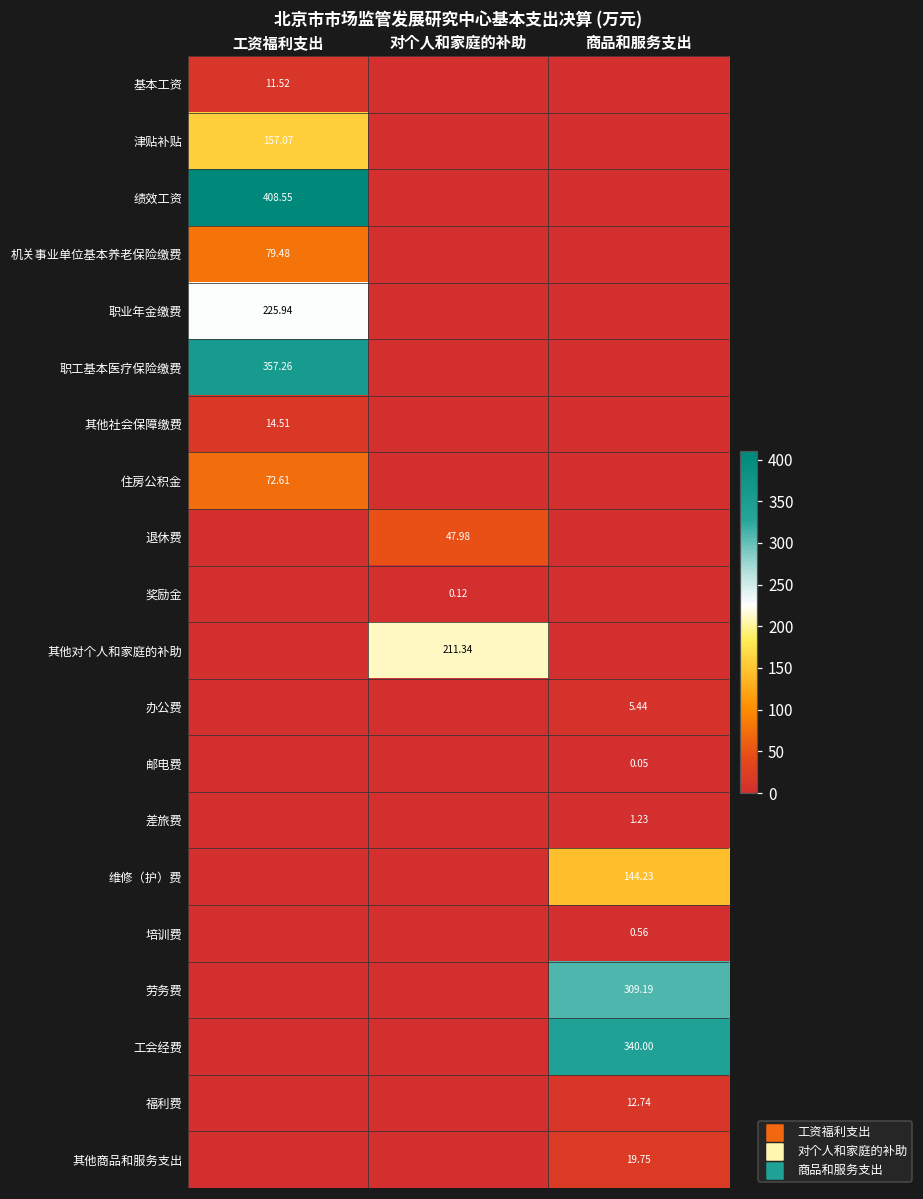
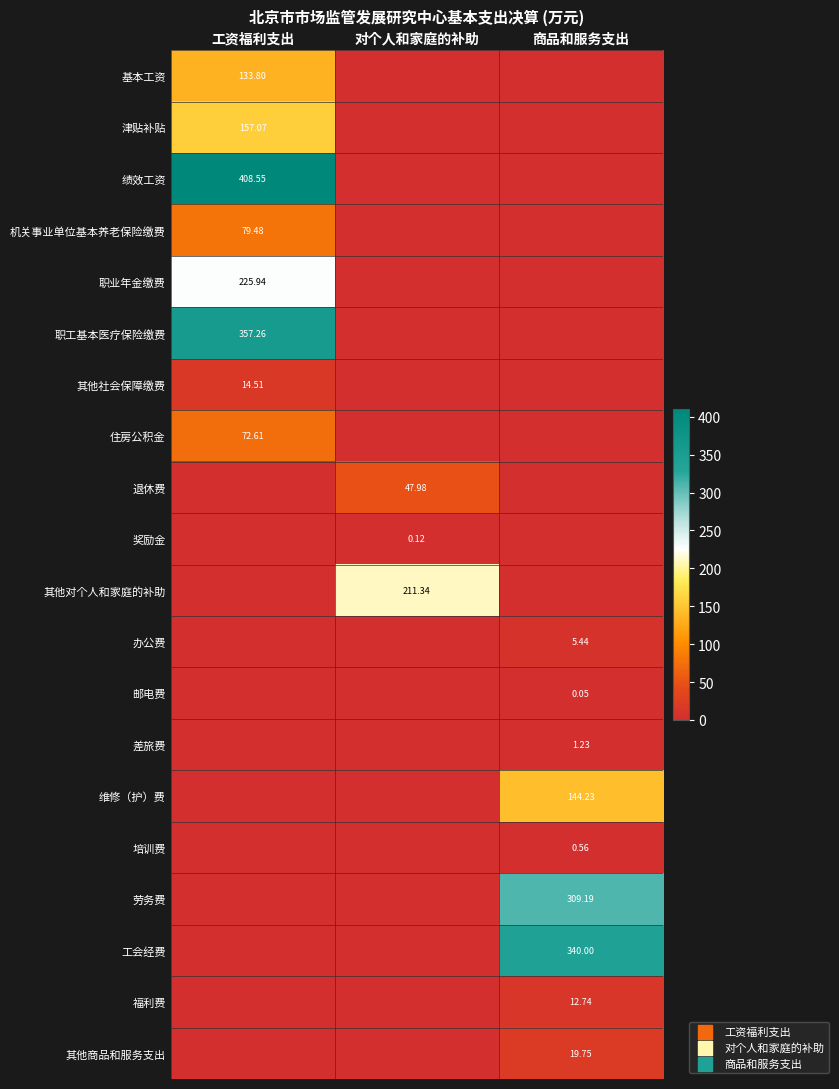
基本工资, 工资福利支出: 11.52 -> 133.80
